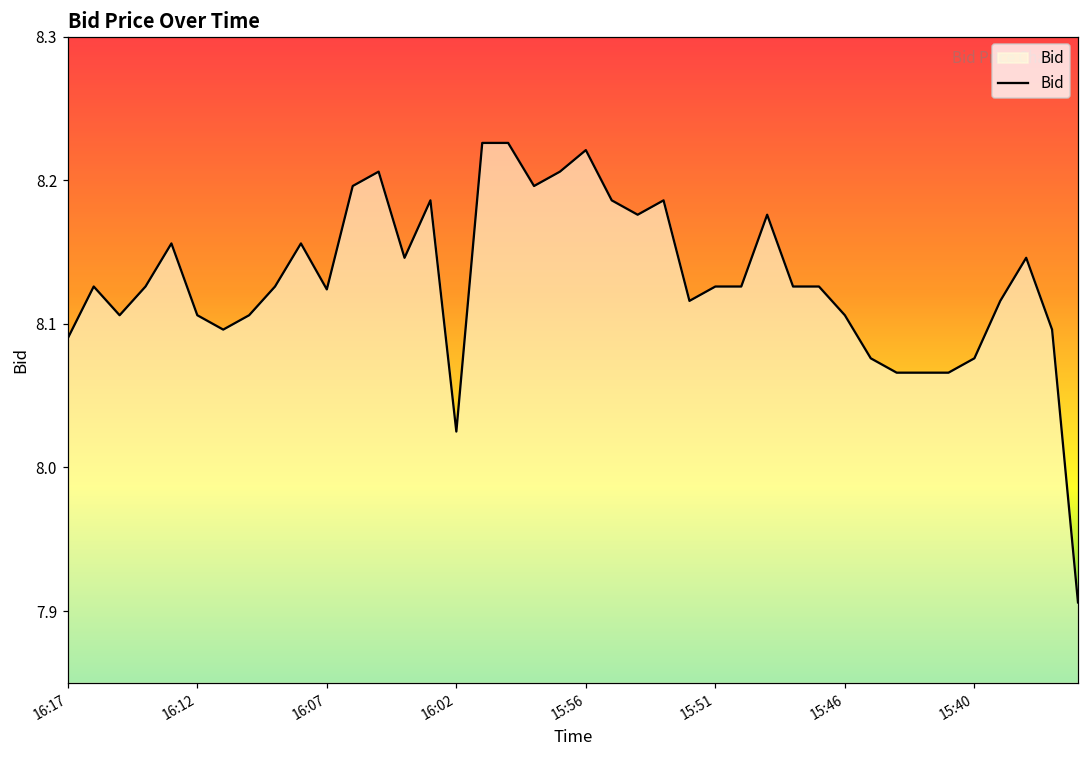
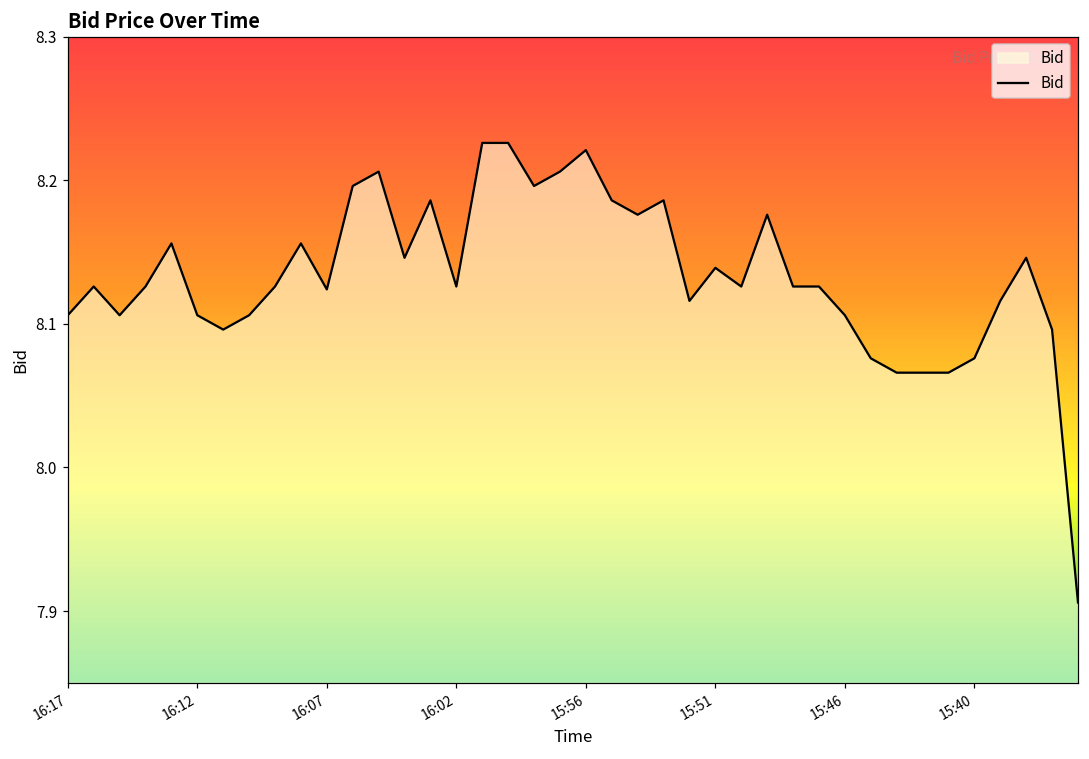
16:17: 8.090 -> 8.106
16:02: 8.025 -> 8.126
15:51: 8.126 -> 8.139
